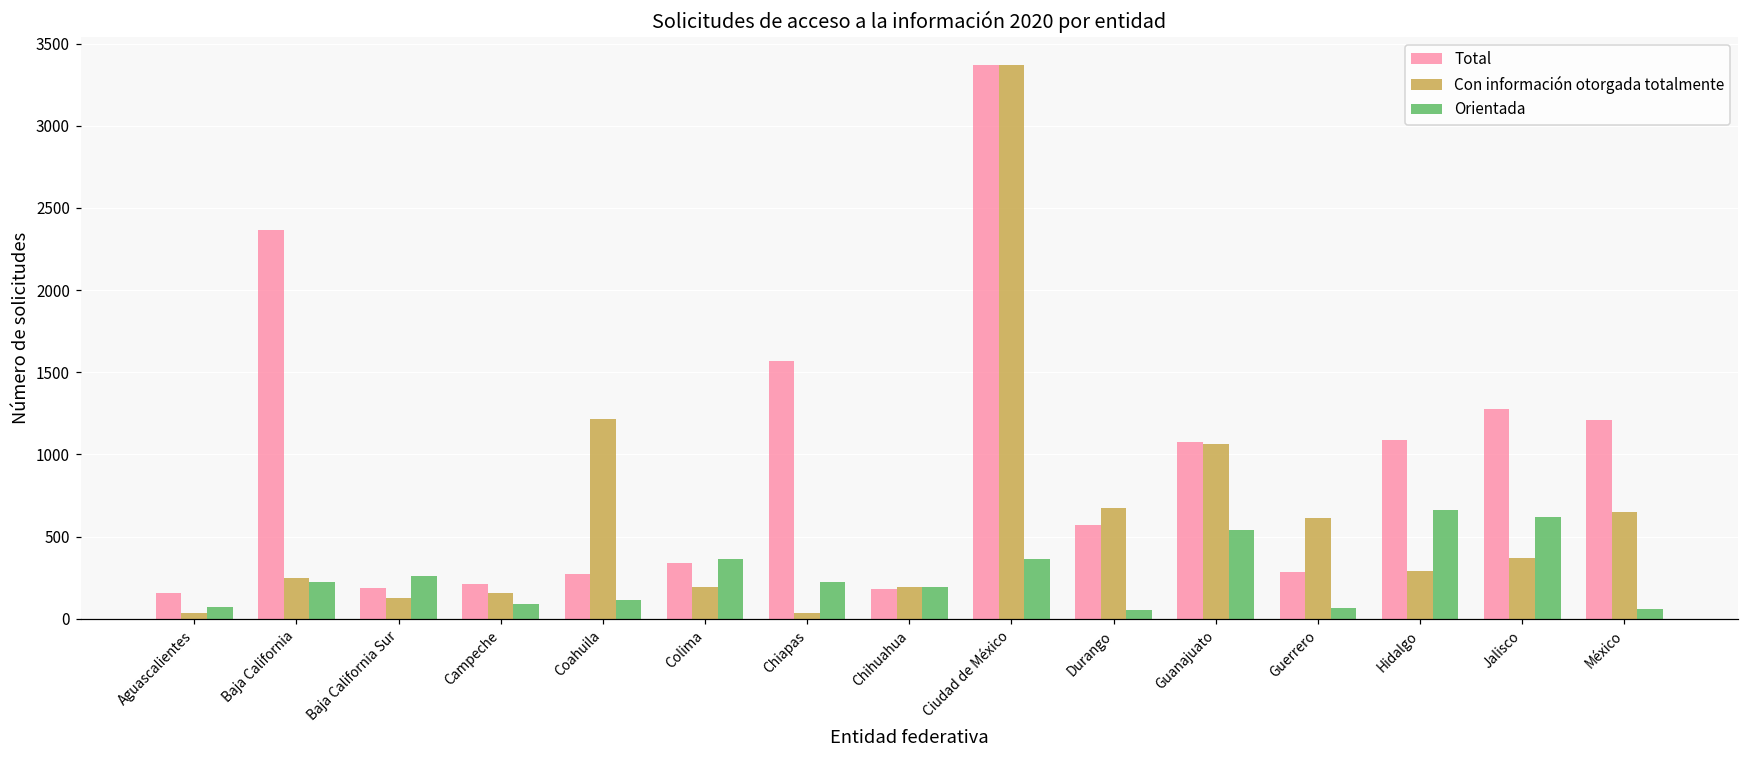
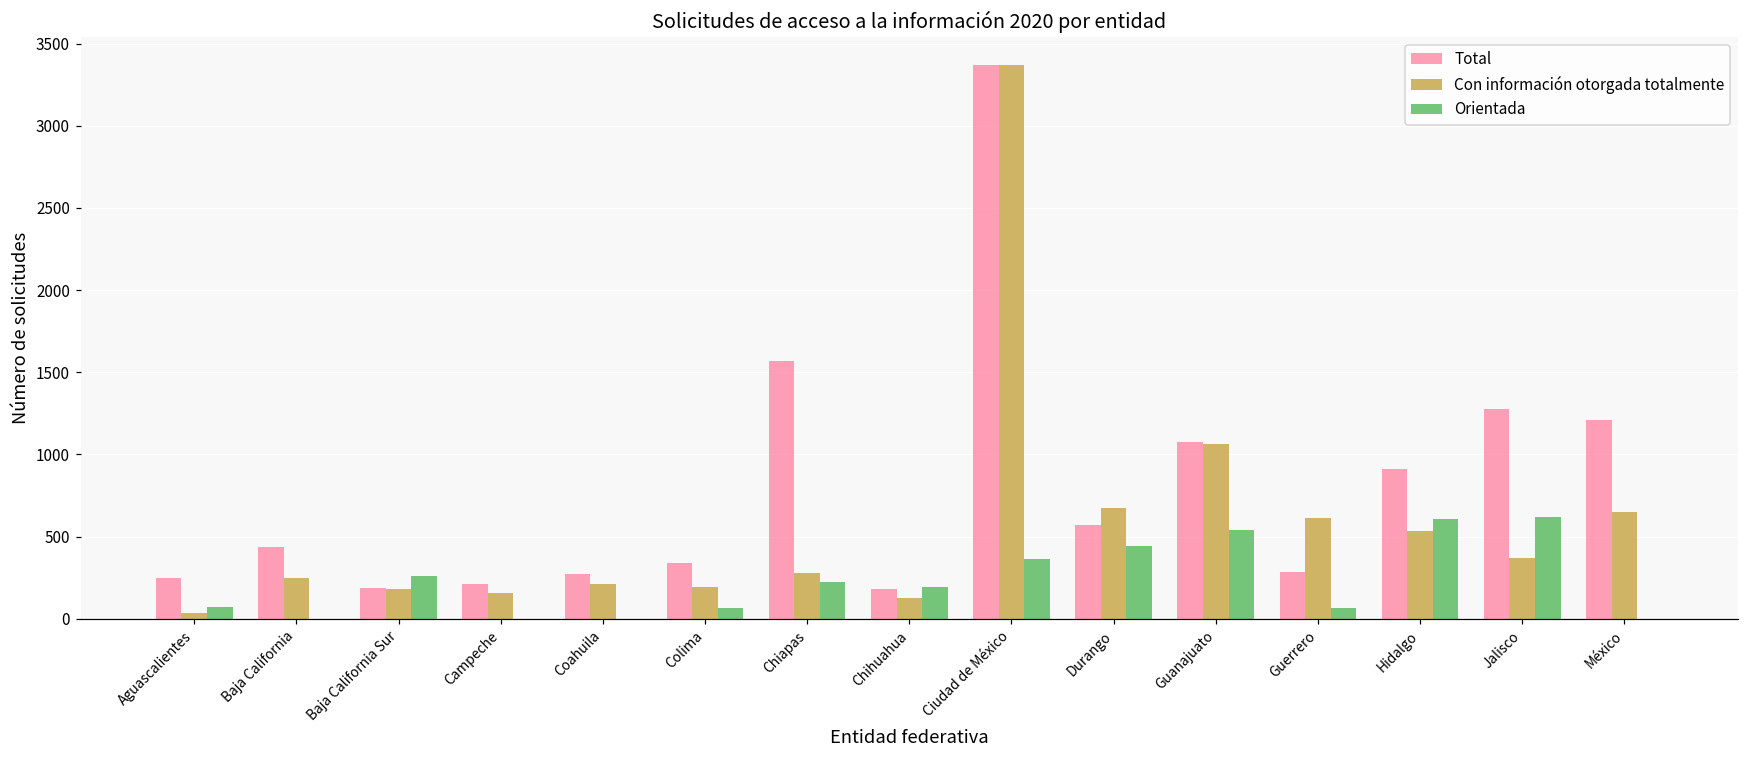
Total, Aguascalientes: 160 -> 250
Total, Baja California: 2370 -> 440
Orientada, Baja California: 220 -> 0
Con información otorgada totalmente, Baja California Sur: 130 -> 180
Orientada, Campeche: 90 -> 0
Con información otorgada totalmente, Coahuila: 1220 -> 210
Orientada, Coahuila: 110 -> 0
Orientada, Colima: 360 -> 60
Con información otorgada totalmente, Chiapas: 40 -> 280
Con información otorgada totalmente, Chihuahua: 190 -> 130
Orientada, Durango: 50 -> 440
Total, Hidalgo: 1090 -> 910
Con información otorgada totalmente, Hidalgo: 290 -> 540
Orientada, Hidalgo: 660 -> 610
Orientada, México: 60 -> 0
